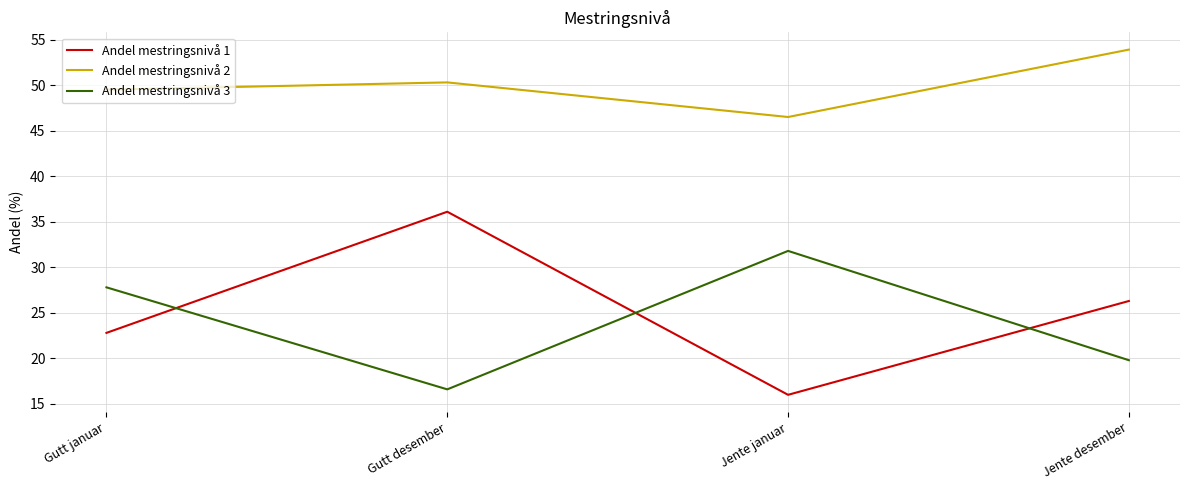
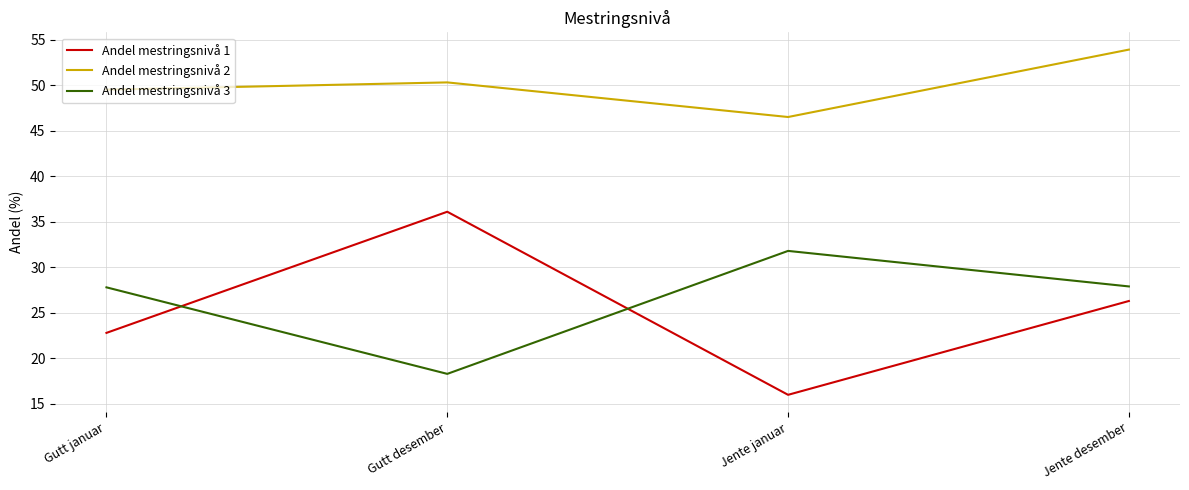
Andel mestringsnivå 3, Gutt desember: 17 -> 18
Andel mestringsnivå 3, Jente desember: 20 -> 28
